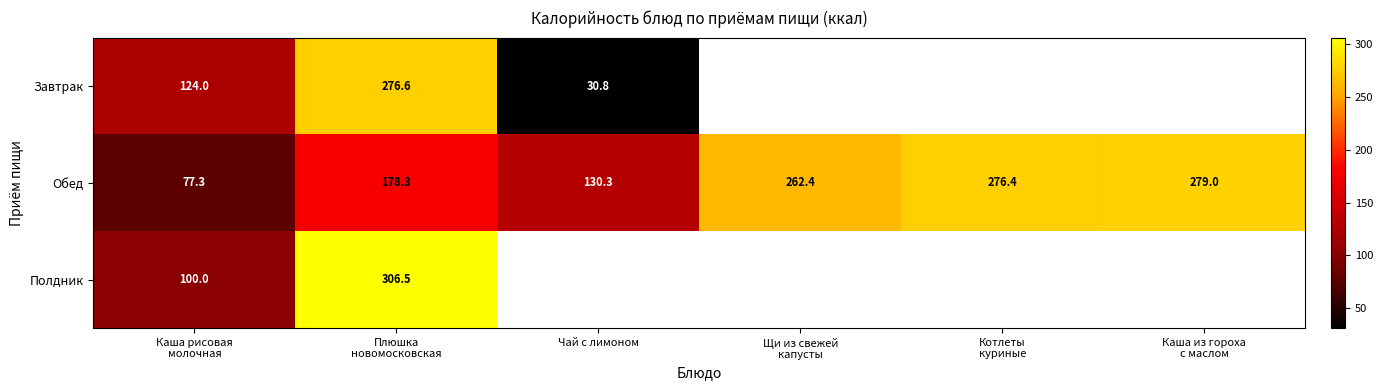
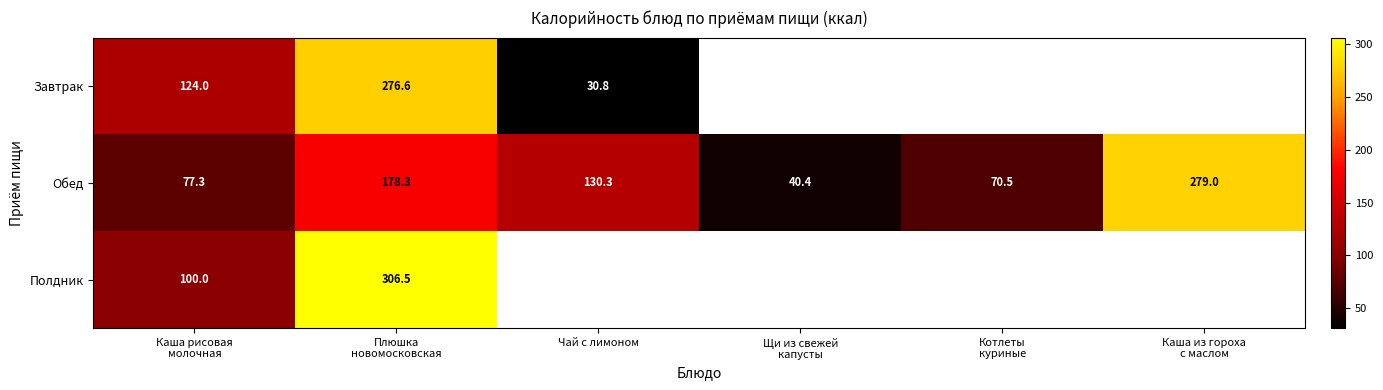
Обед, Щи из свежей капусты: 262.4 -> 40.4
Обед, Котлеты куриные: 276.4 -> 70.5
